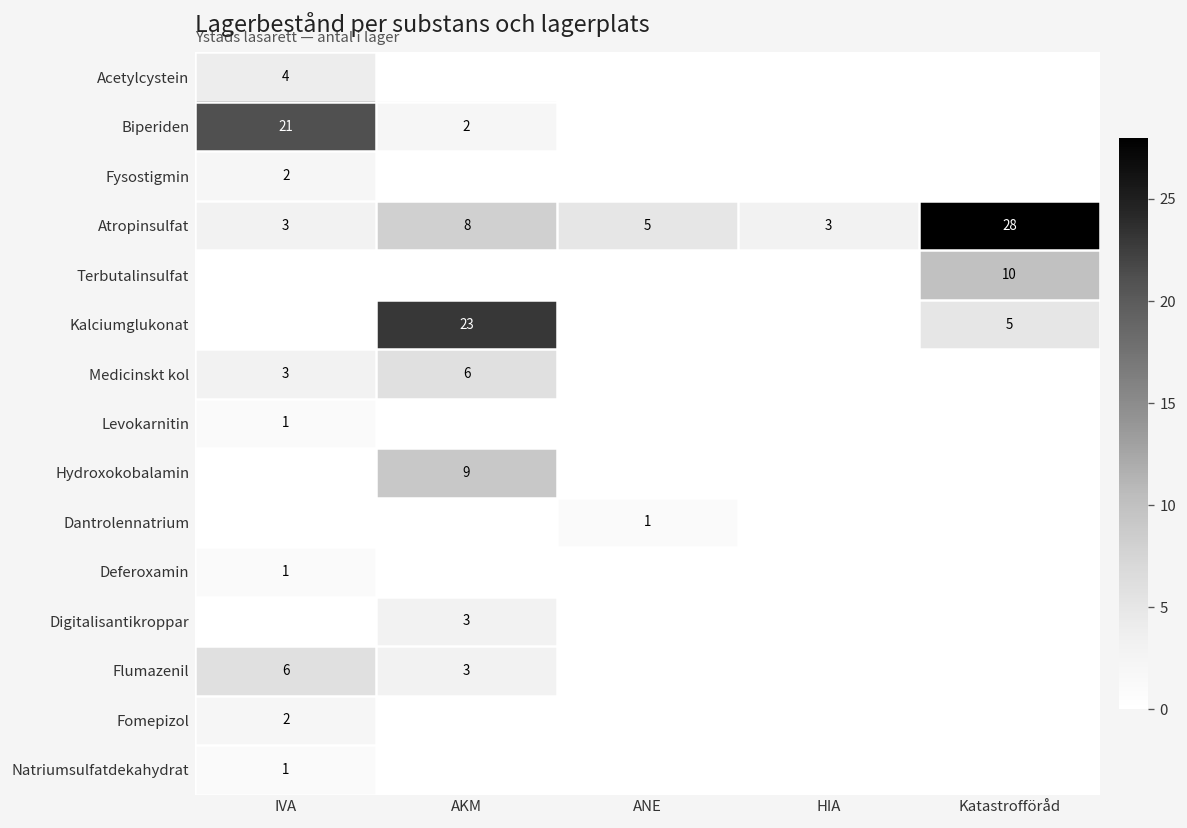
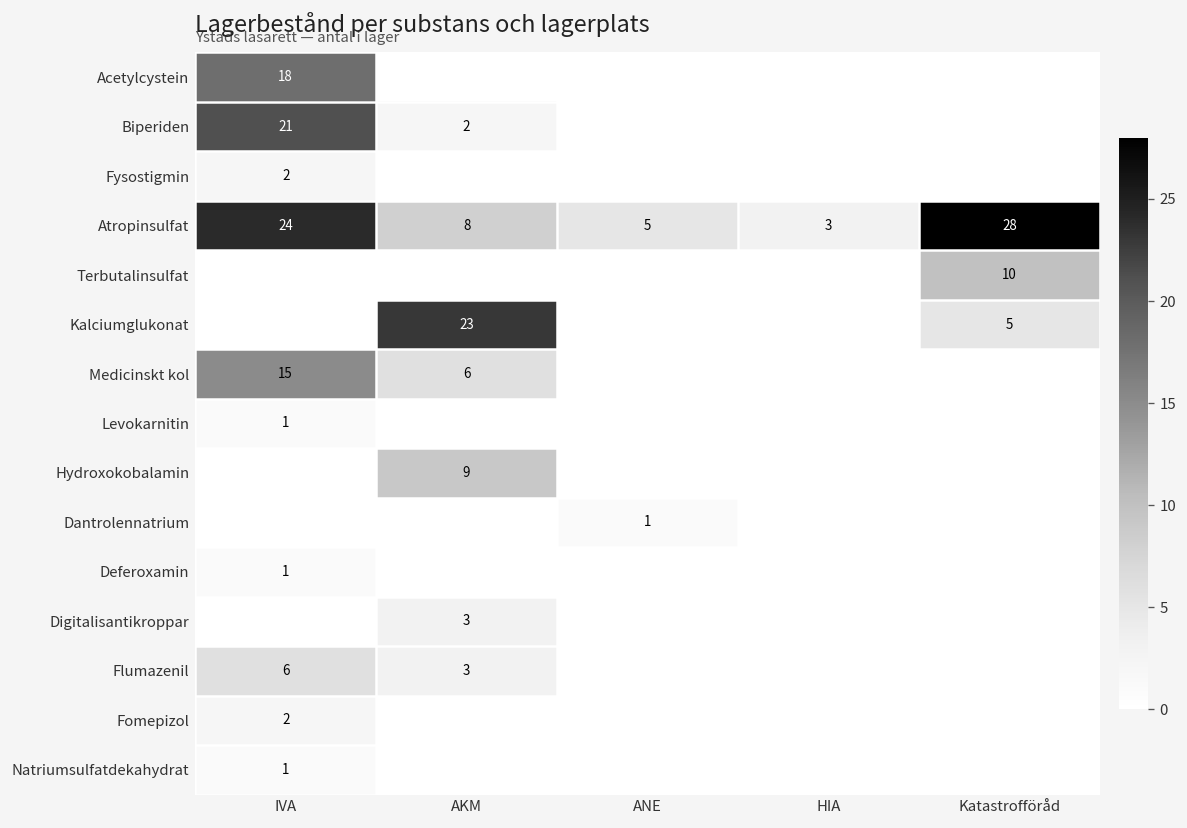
Acetylcystein, IVA: 4 -> 18
Atropinsulfat, IVA: 3 -> 24
Medicinskt kol, IVA: 3 -> 15
